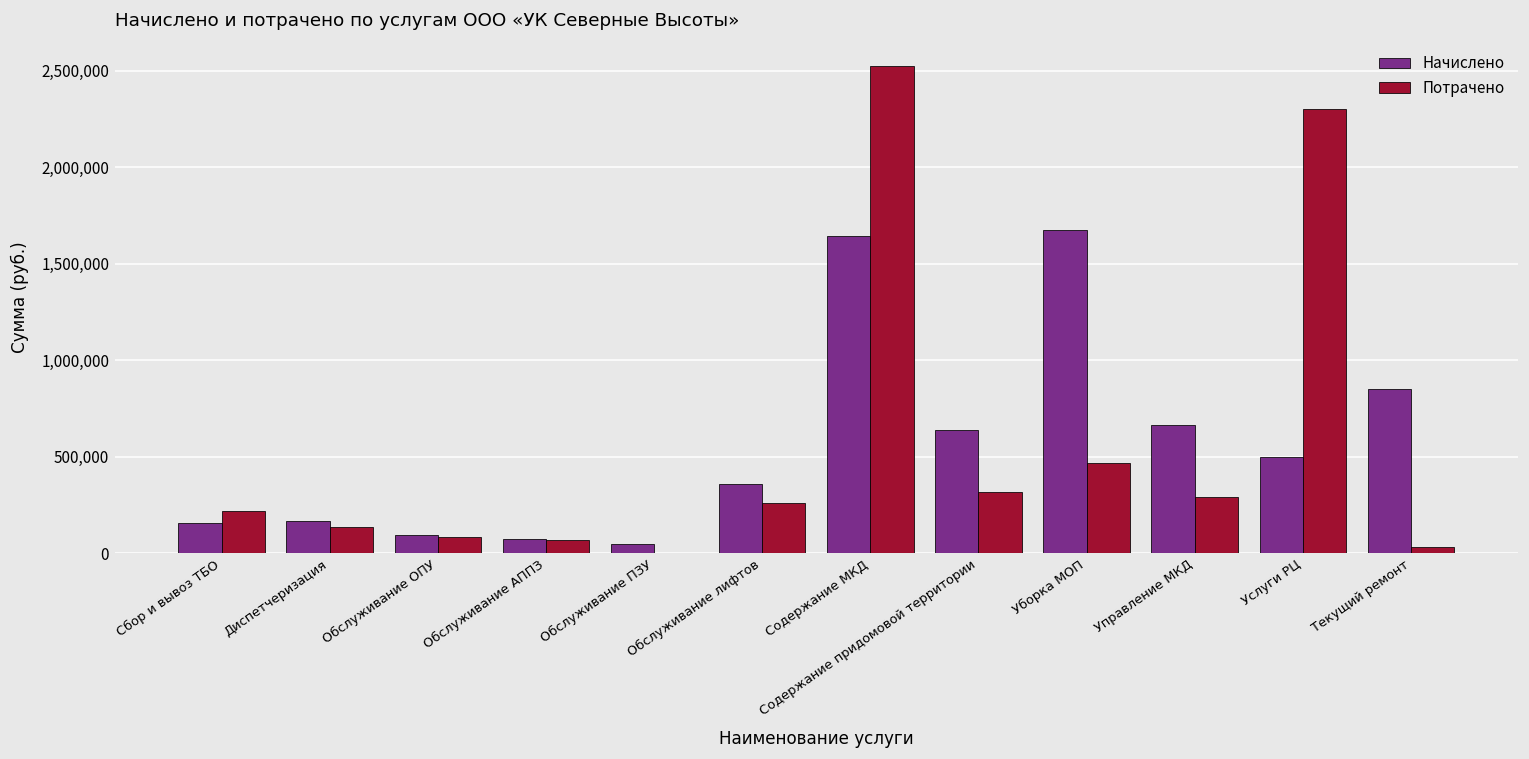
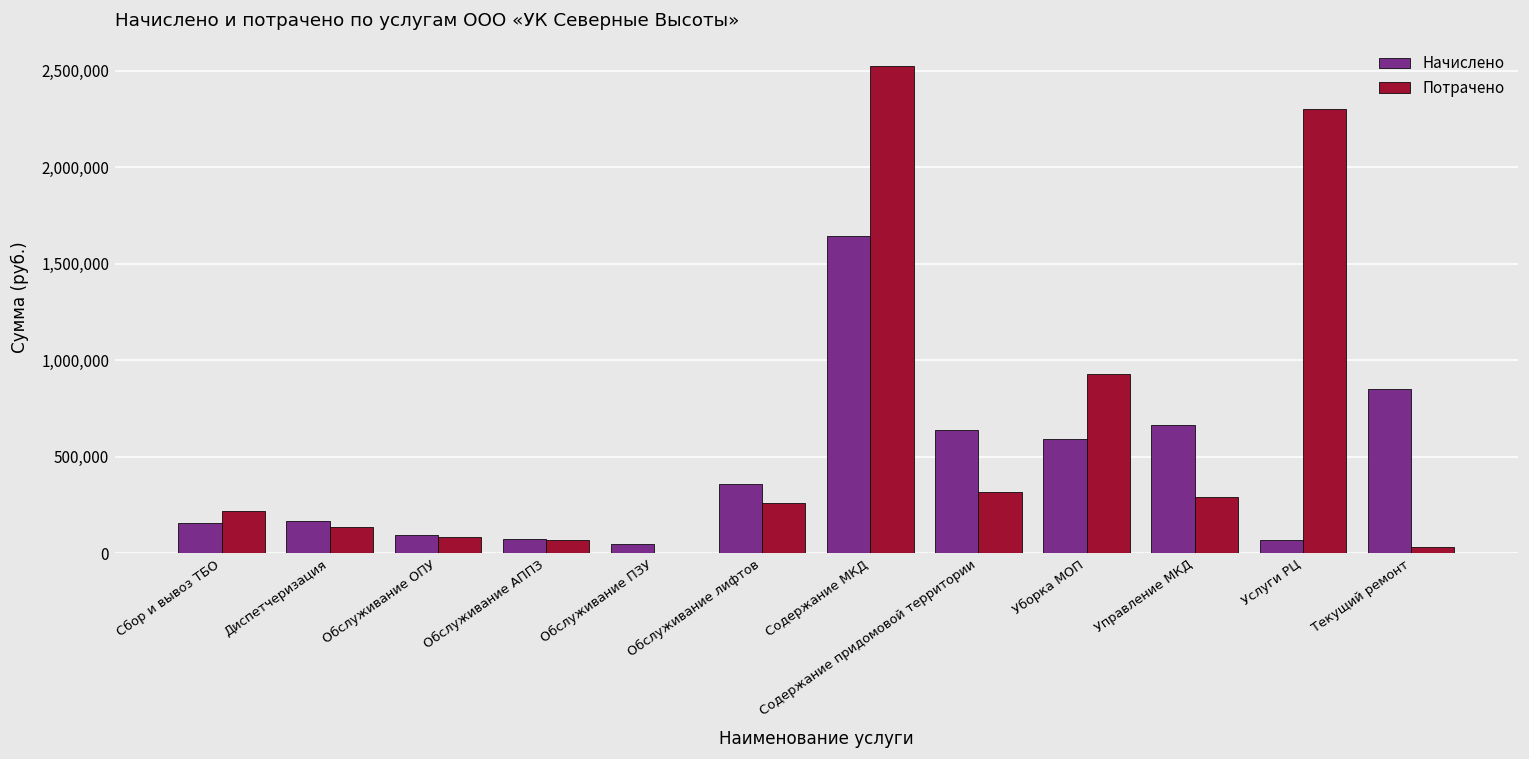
Начислено, Уборка МОП: 1,680,000 -> 590,000
Потрачено, Уборка МОП: 470,000 -> 930,000
Начислено, Услуги РЦ: 500,000 -> 70,000
